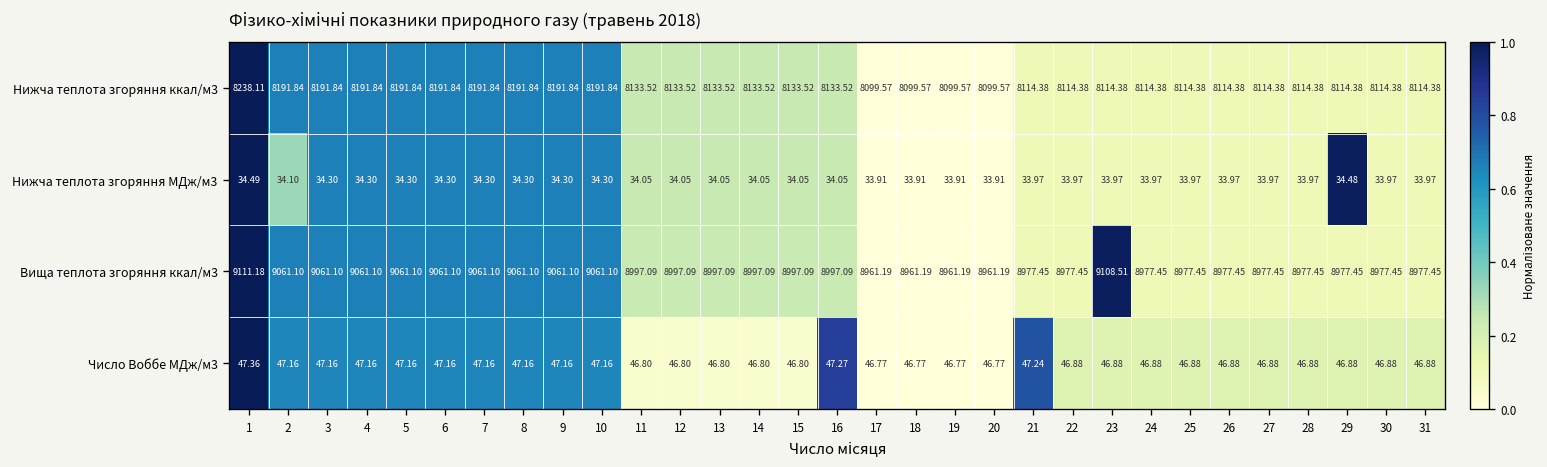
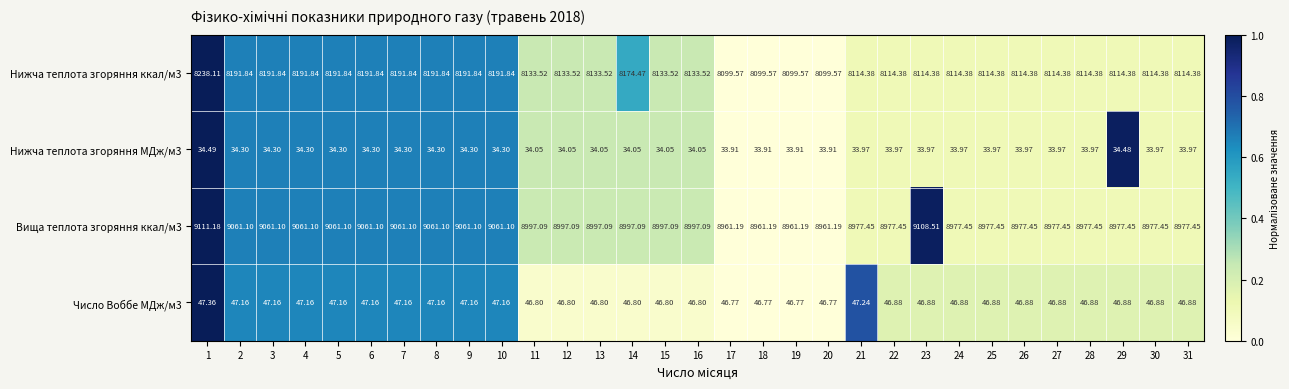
Нижча теплота згоряння ккал/м3, 14: 8133.52 -> 8174.47
Нижча теплота згоряння МДж/м3, 2: 34.10 -> 34.30
Число Воббе МДж/м3, 16: 47.27 -> 46.80
